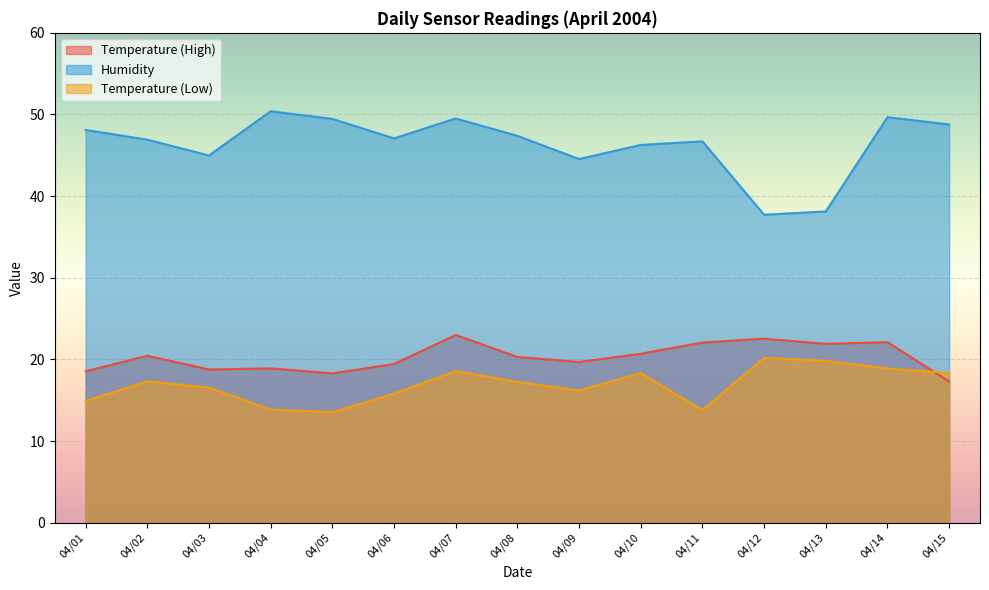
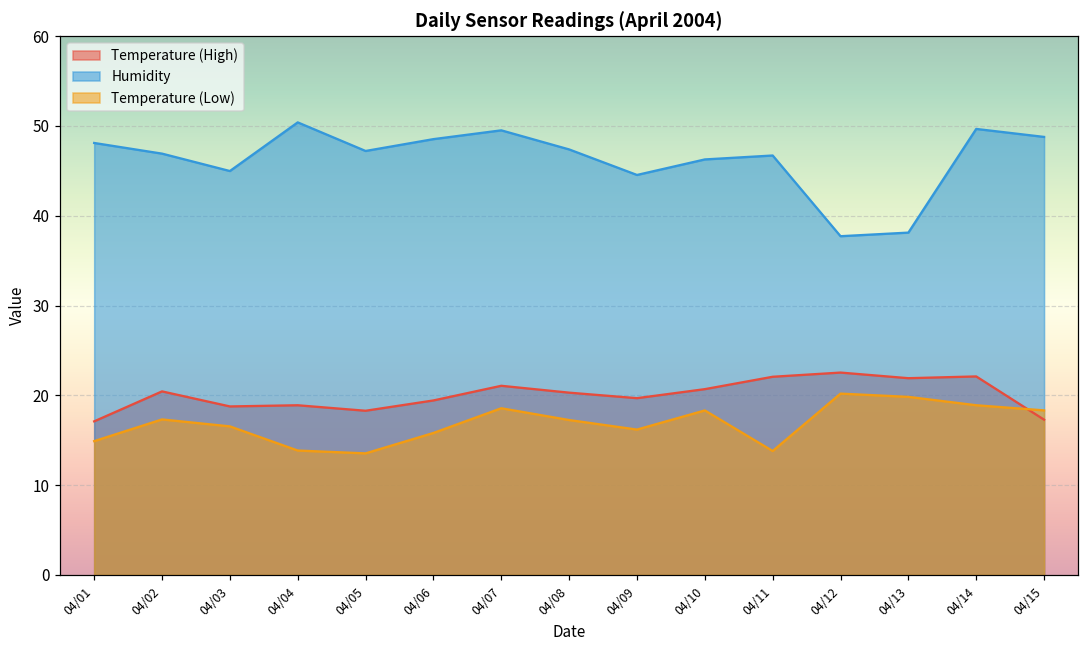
Temperature (High), 04/01: 19 -> 17
Humidity, 04/05: 49 -> 47
Humidity, 04/06: 47 -> 49
Temperature (High), 04/07: 23 -> 21
